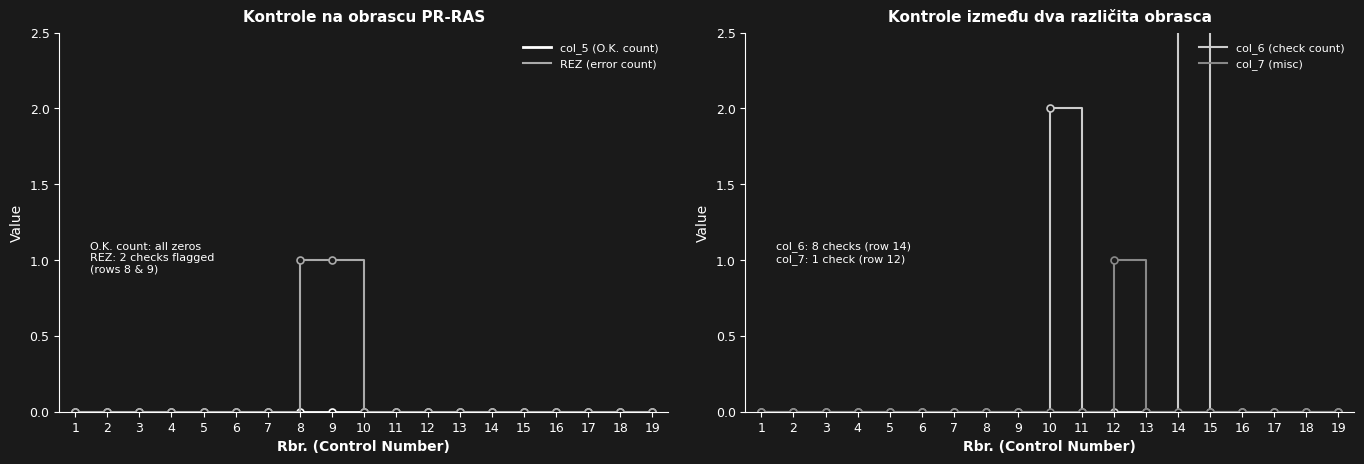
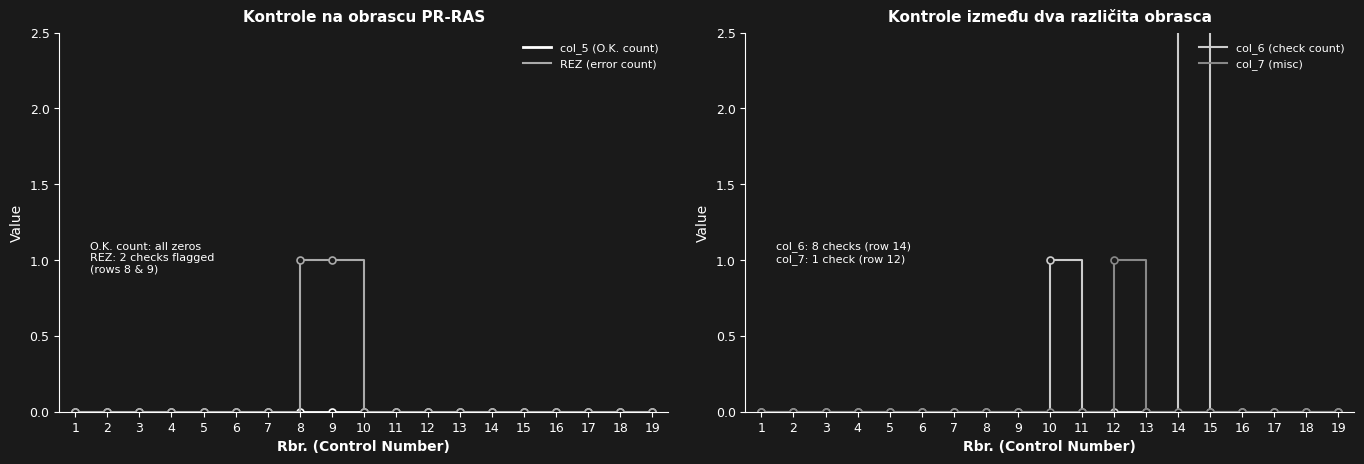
Kontrole između dva različita obrasca, col_6 (check count), 10: 2 -> 1
